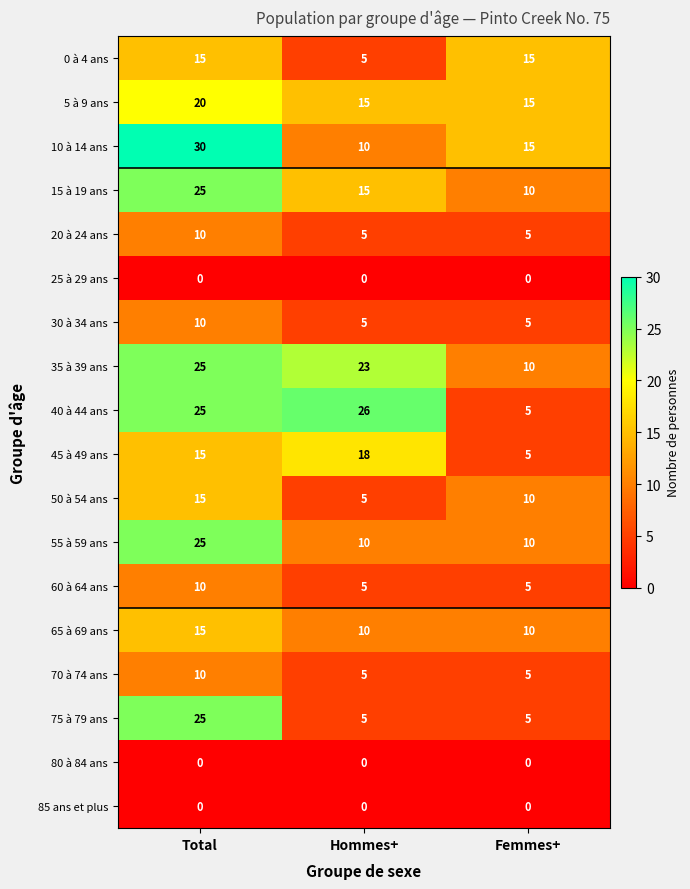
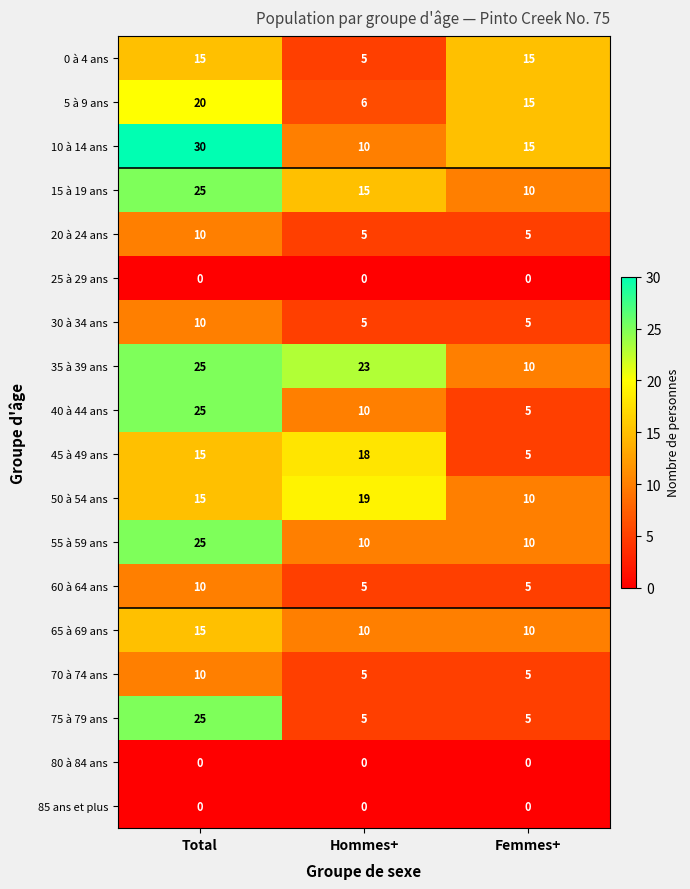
5 à 9 ans, Hommes+: 15 -> 6
40 à 44 ans, Hommes+: 26 -> 10
50 à 54 ans, Hommes+: 5 -> 19
